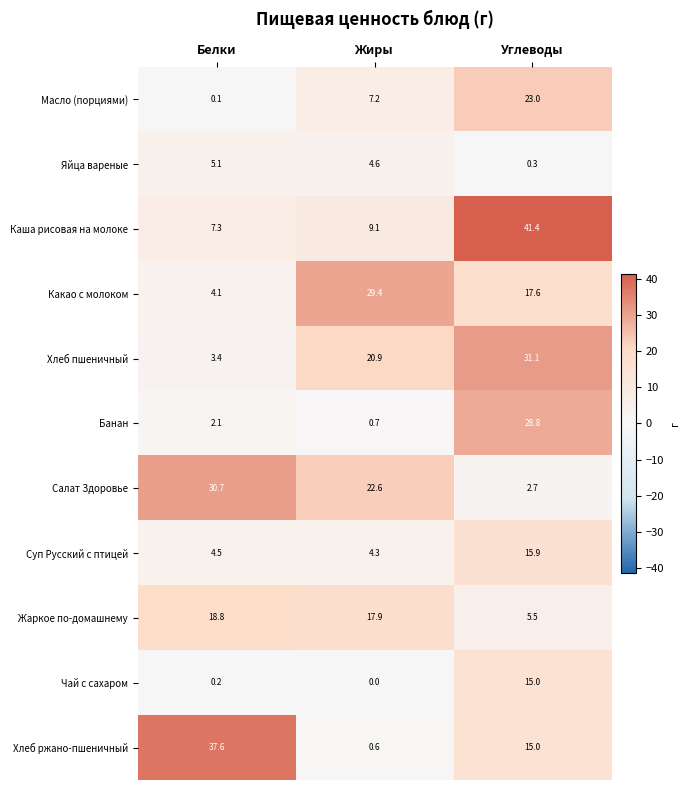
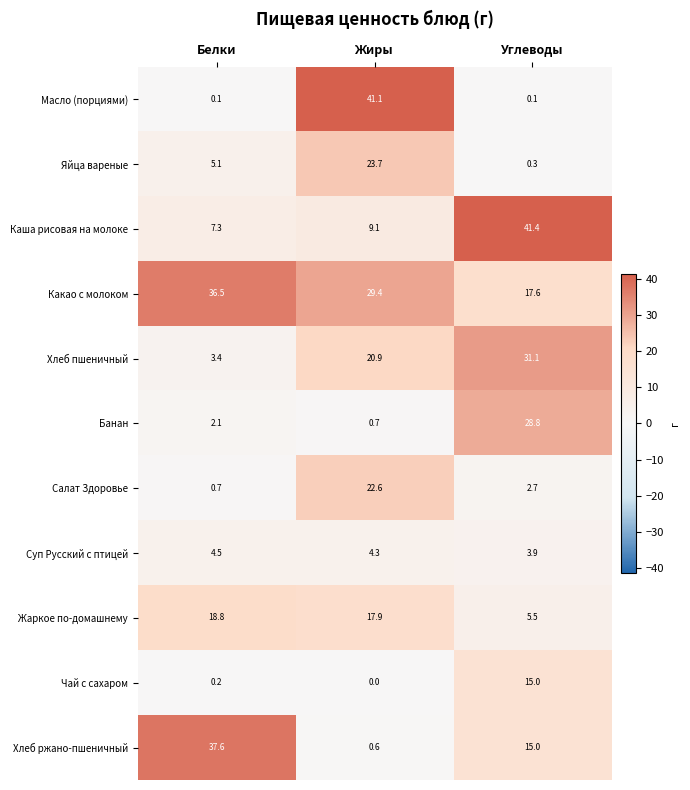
Масло (порциями), Жиры: 7.2 -> 41.1
Масло (порциями), Углеводы: 23.0 -> 0.1
Яйца вареные, Жиры: 4.6 -> 23.7
Какао с молоком, Белки: 4.1 -> 36.5
Салат Здоровье, Белки: 30.7 -> 0.7
Суп Русский с птицей, Углеводы: 15.9 -> 3.9
